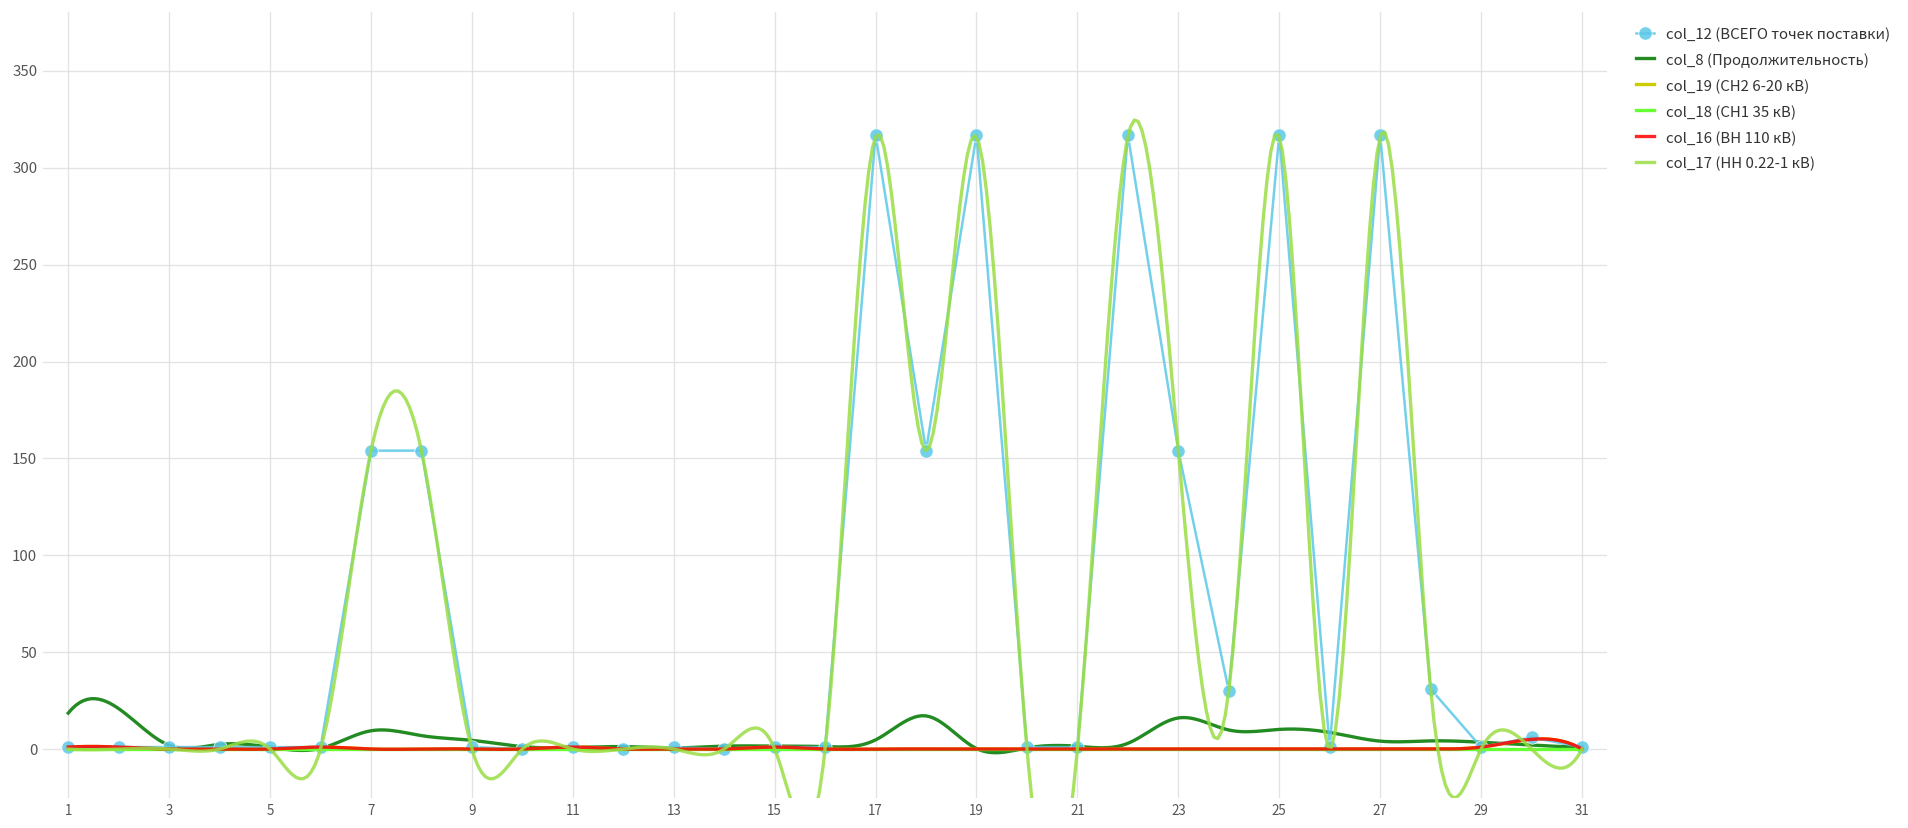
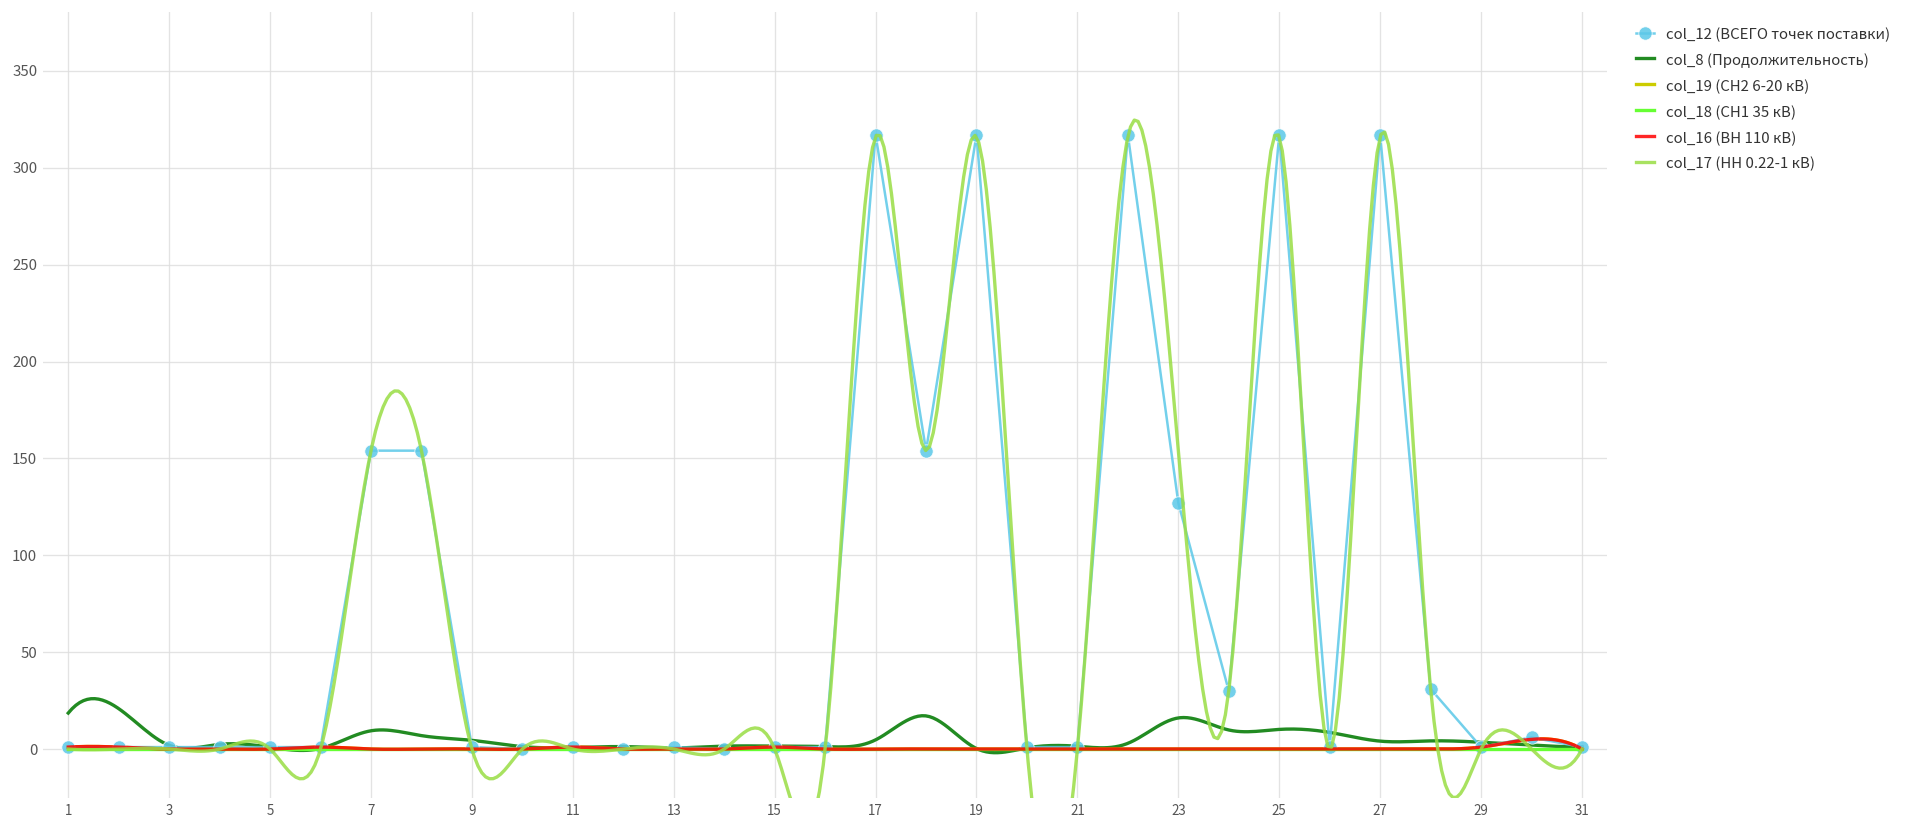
col_12 (ВСЕГО точек поставки), 23: 154 -> 127
